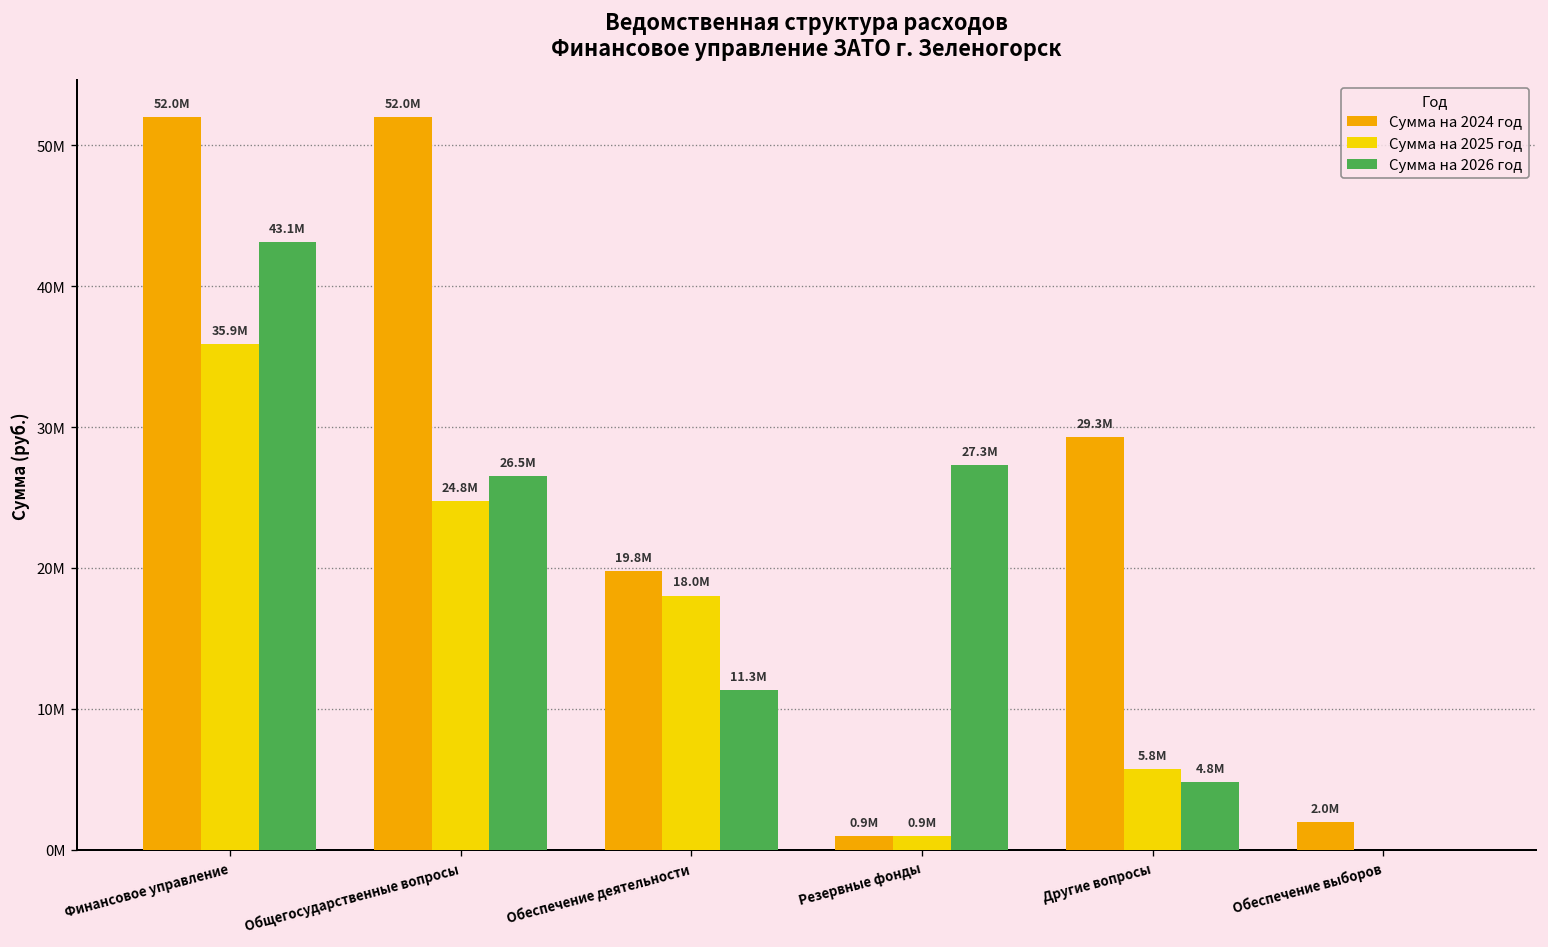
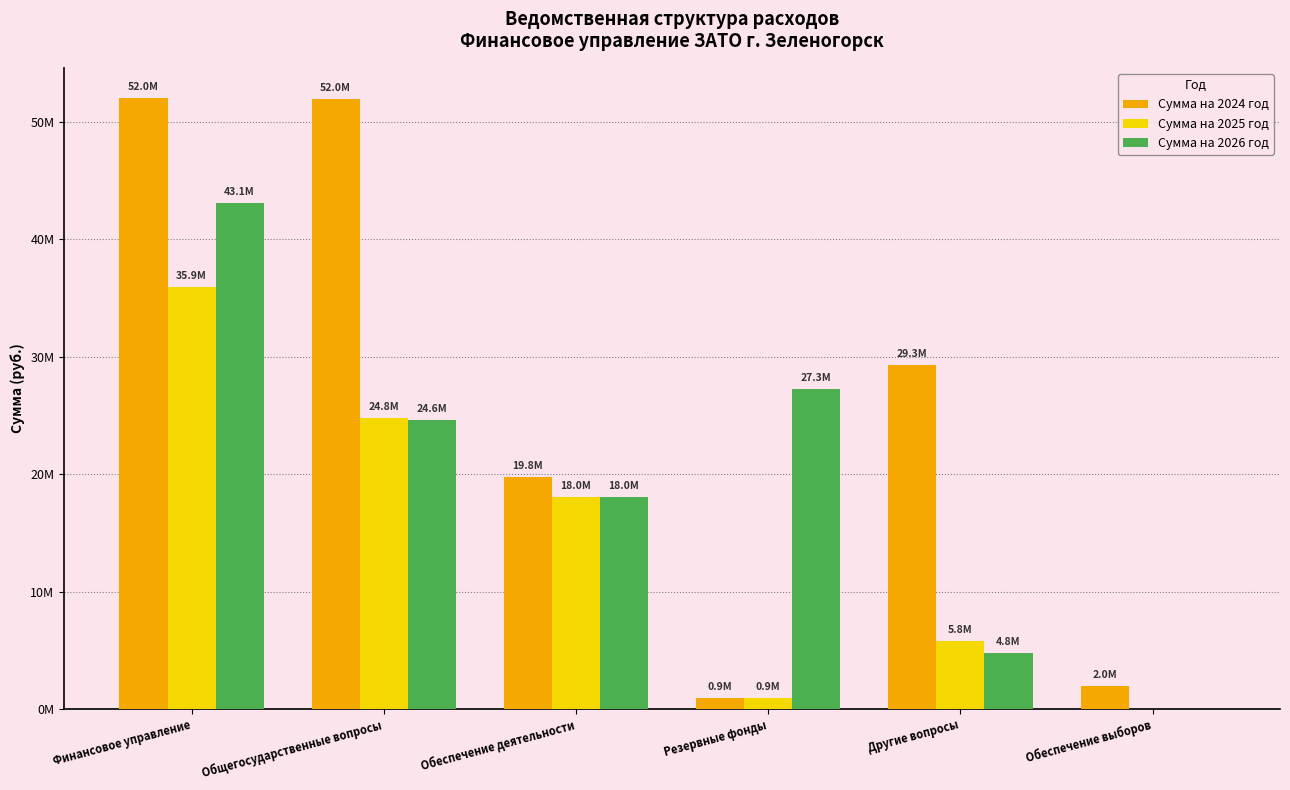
Сумма на 2026 год, Общегосударственные вопросы: 26.5M -> 24.6M
Сумма на 2026 год, Обеспечение деятельности: 11.3M -> 18.0M
